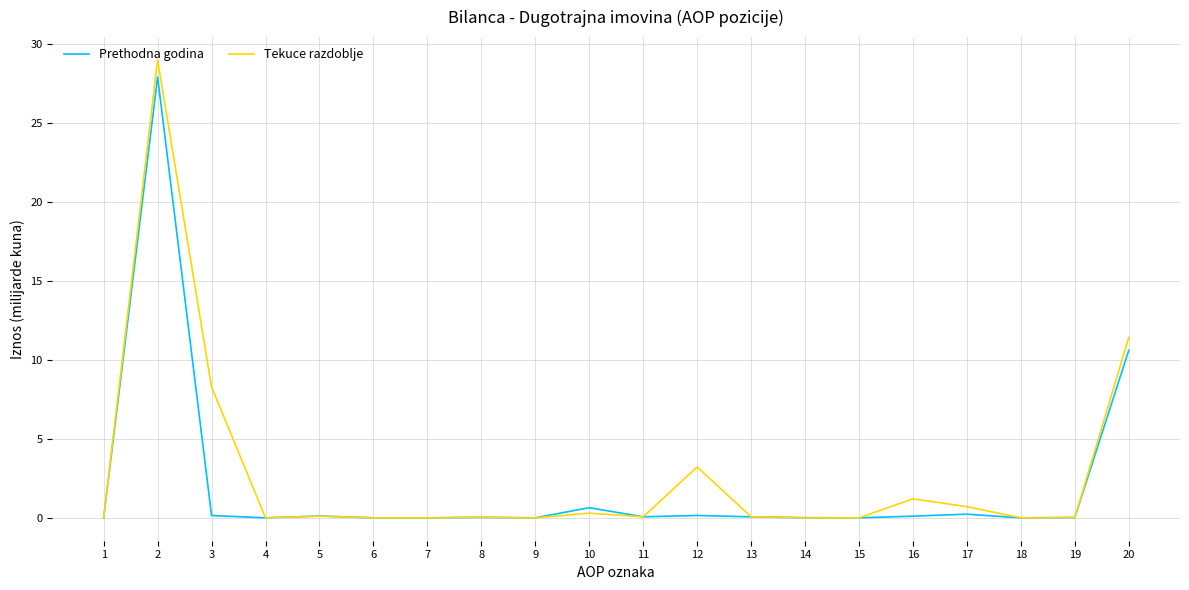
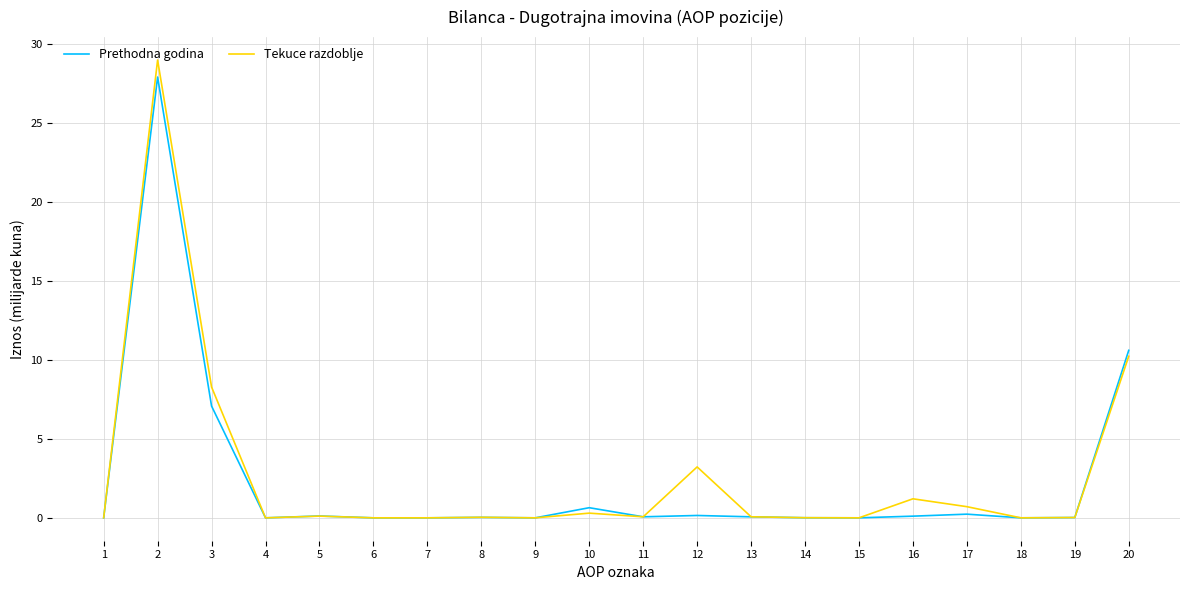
Prethodna godina, 3: 0.1 -> 7.1
Tekuce razdoblje, 20: 11.4 -> 10.2
